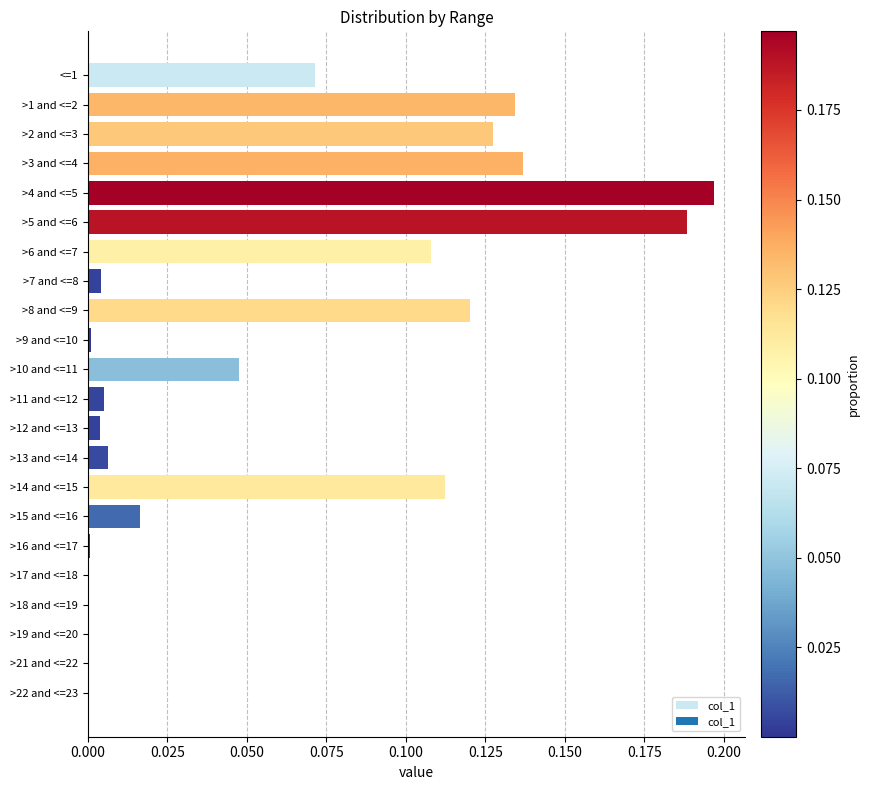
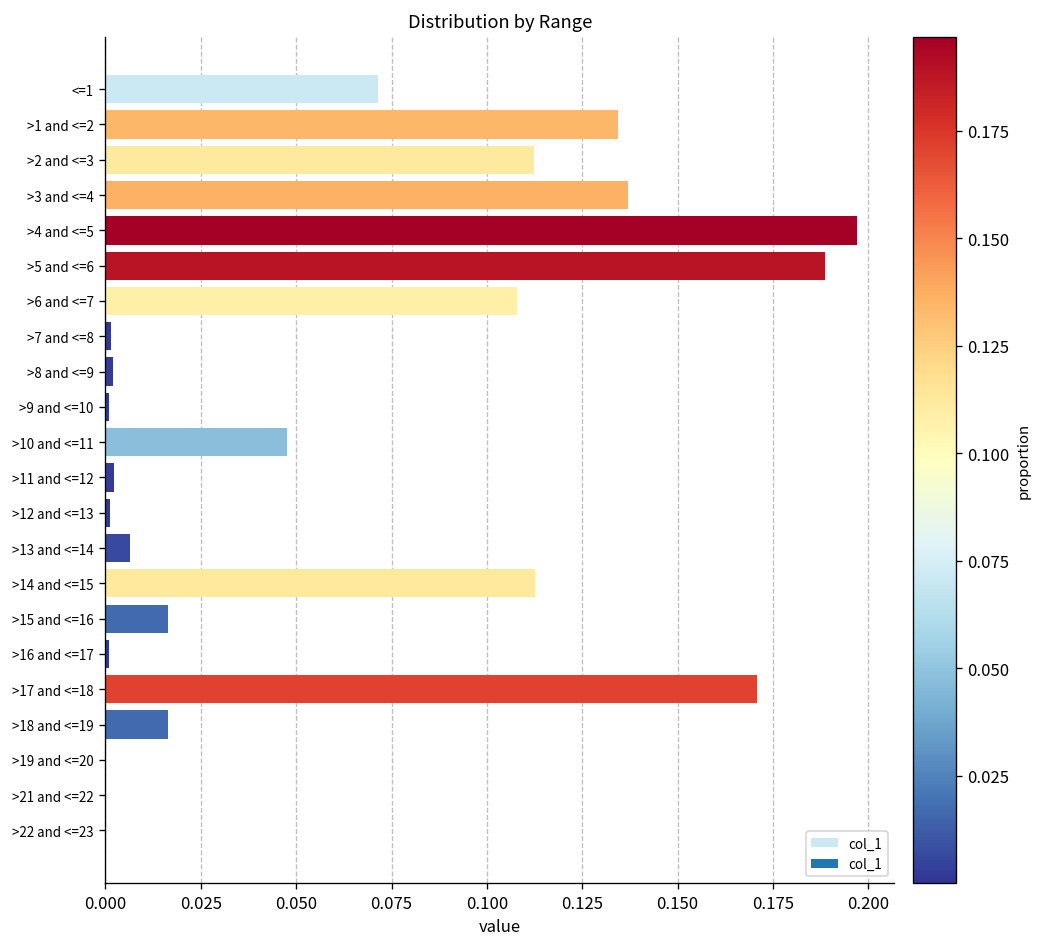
>2 and <=3: 0.127 -> 0.112
>7 and <=8: 0.004 -> 0.001
>8 and <=9: 0.120 -> 0.002
>11 and <=12: 0.005 -> 0.002
>12 and <=13: 0.004 -> 0.001
>17 and <=18: 0.000 -> 0.171
>18 and <=19: 0.000 -> 0.016
